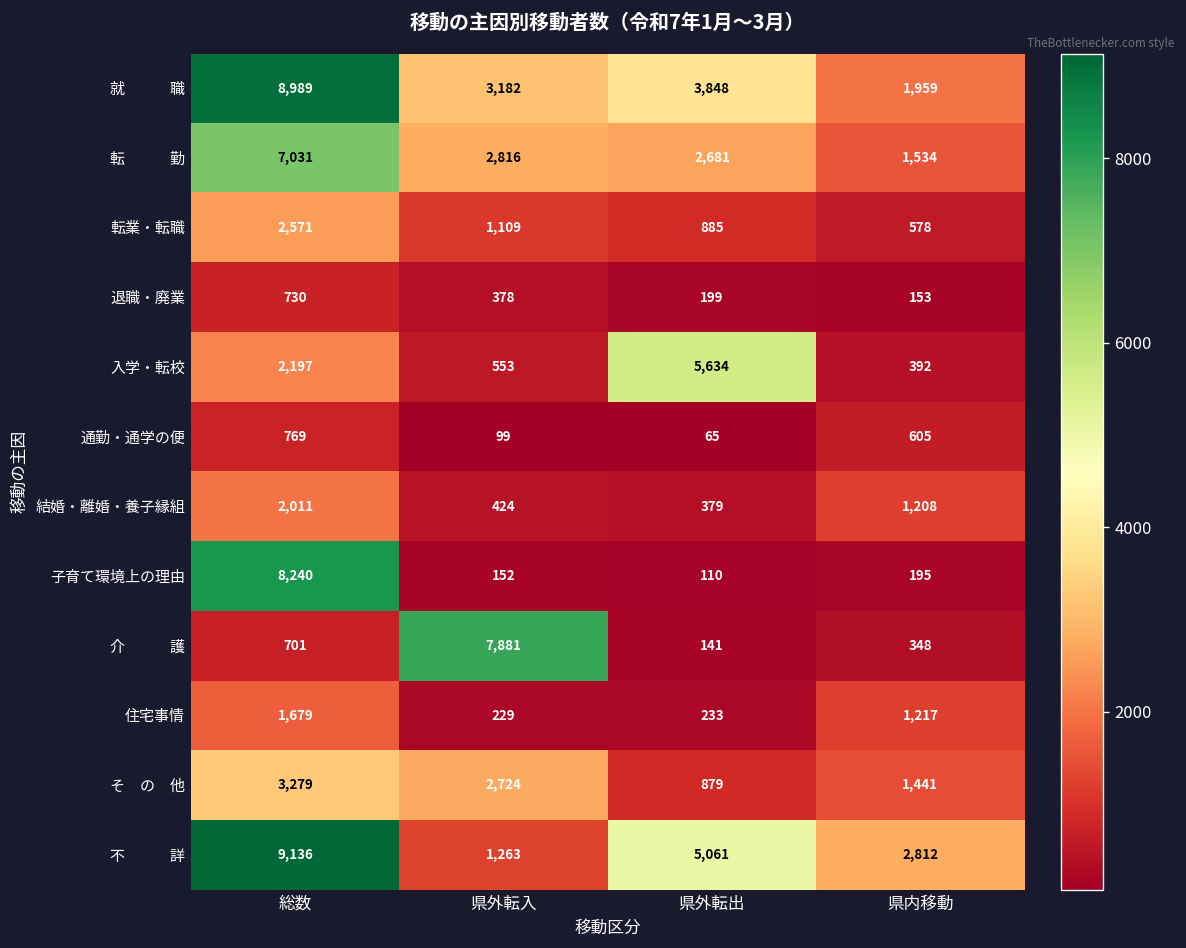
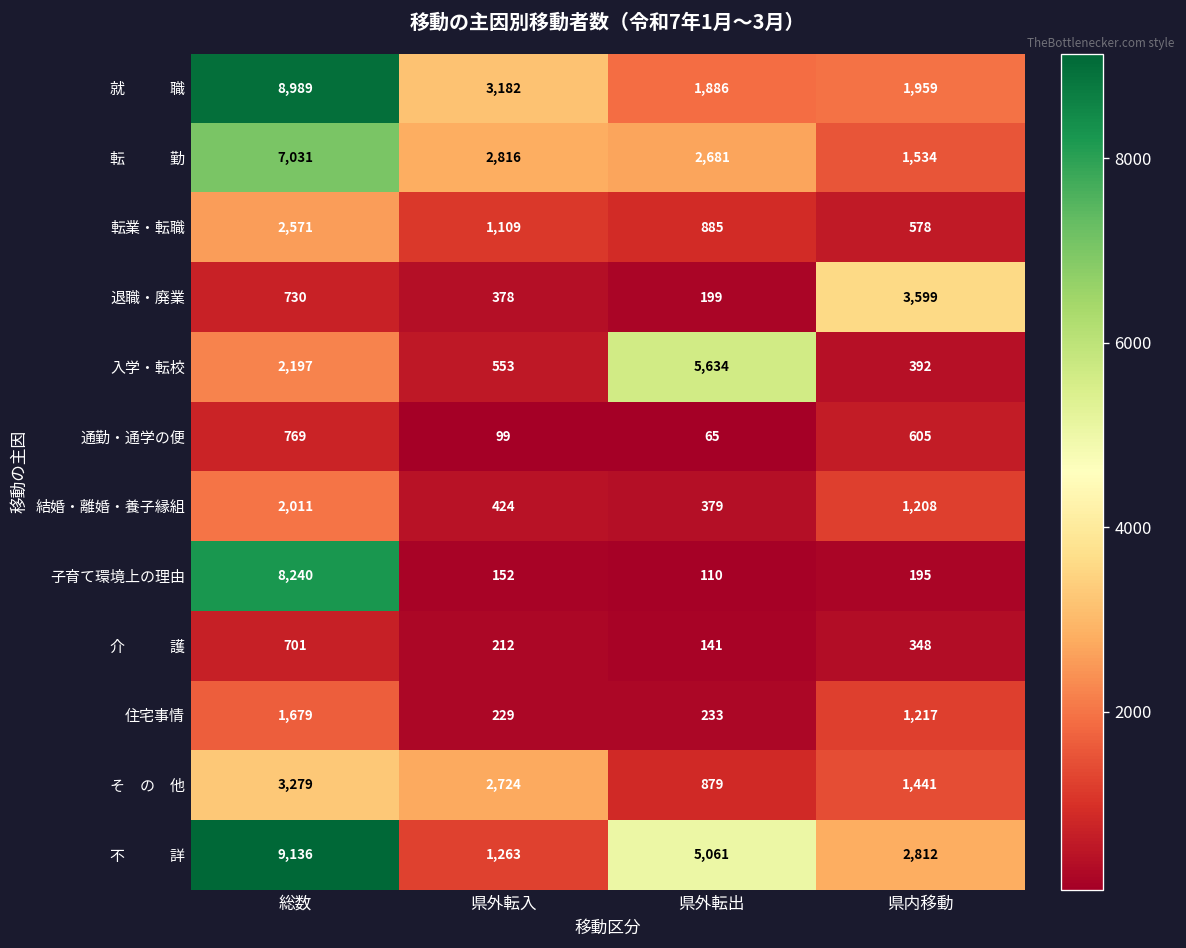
就 職, 県外転出: 3,848 -> 1,886
退職・廃業, 県内移動: 153 -> 3,599
介 護, 県外転入: 7,881 -> 212
